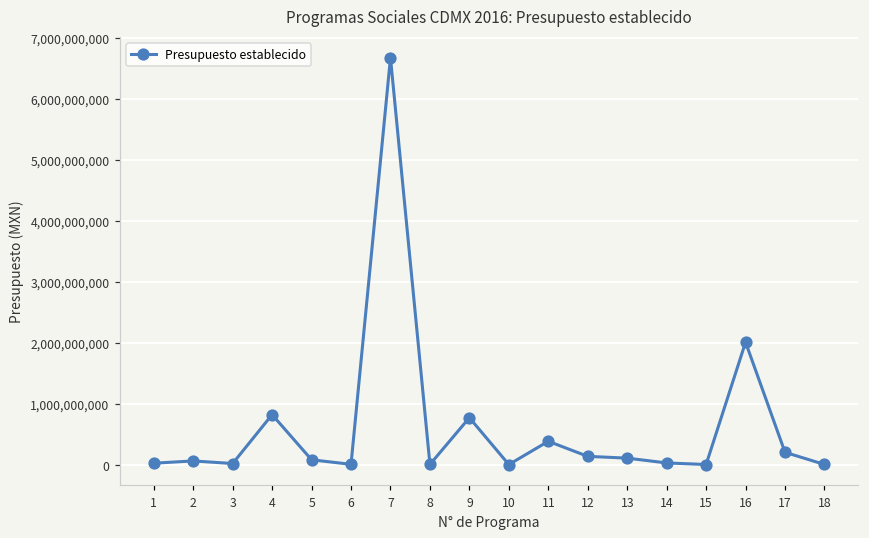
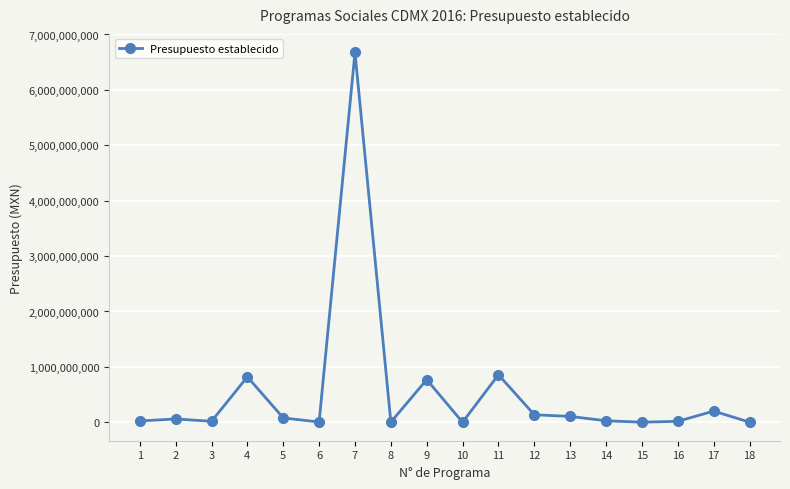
11: 400,000,000 -> 900,000,000
16: 2,000,000,000 -> 0
